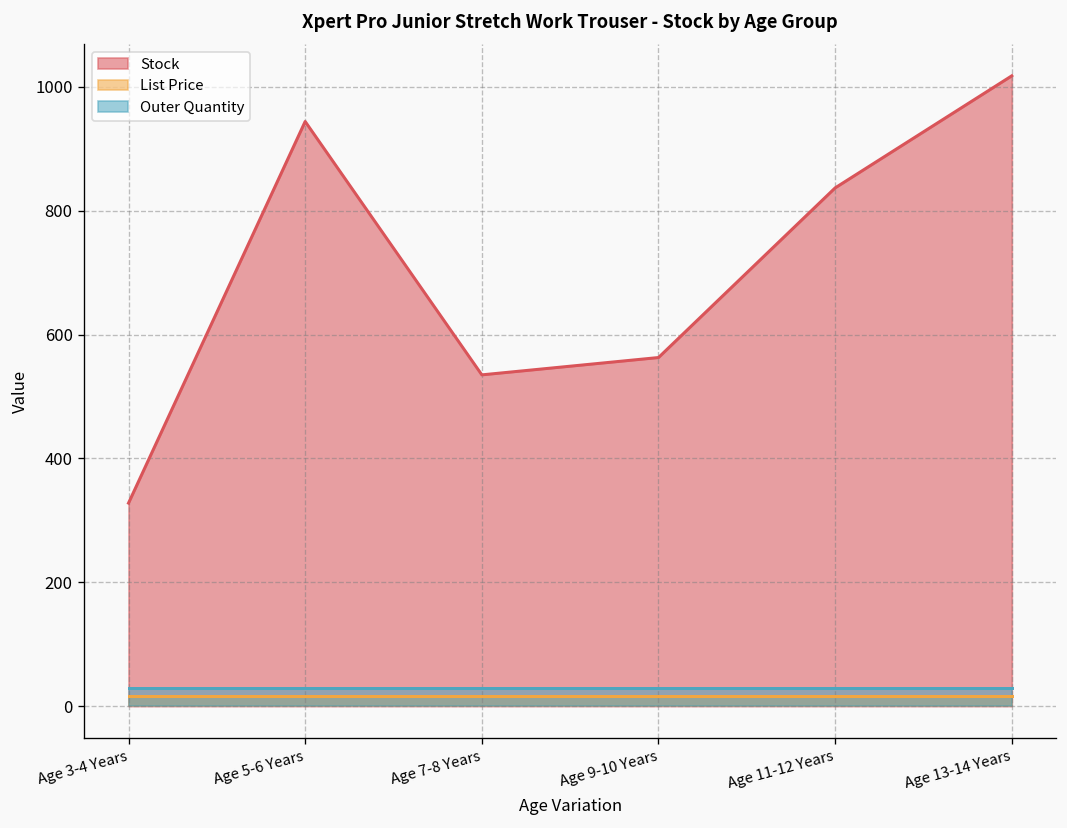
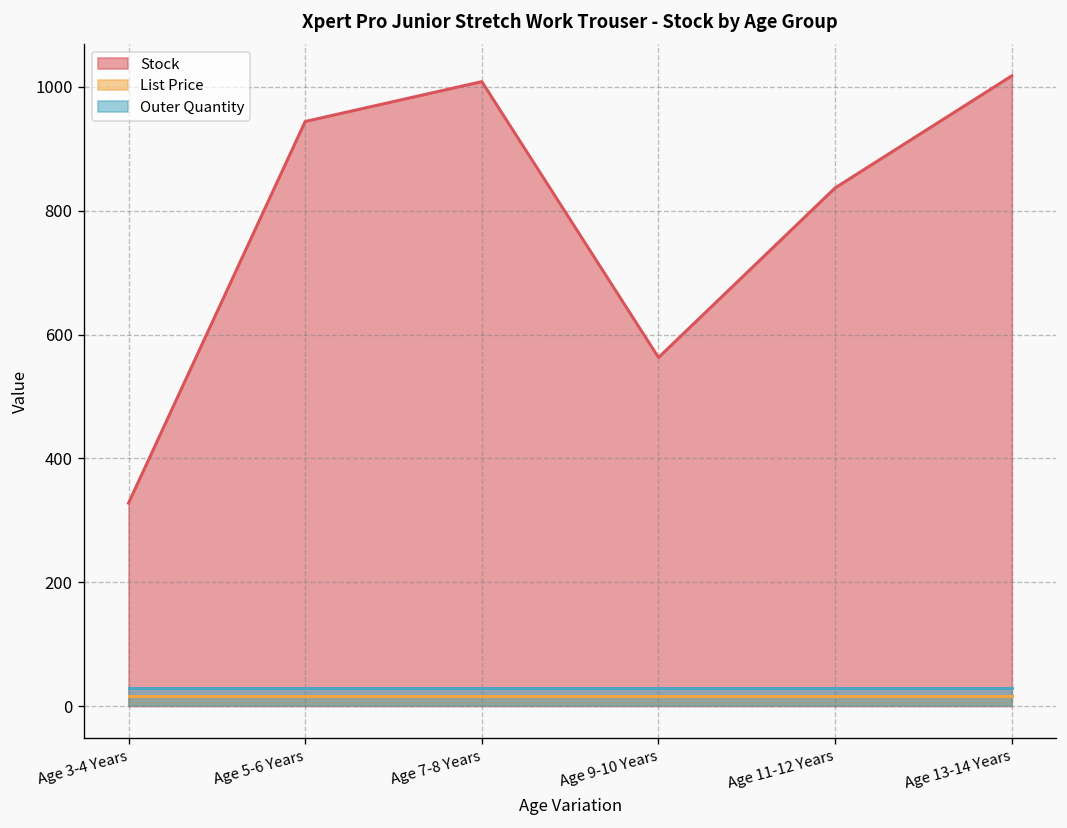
Stock, Age 7-8 Years: 540 -> 1010
